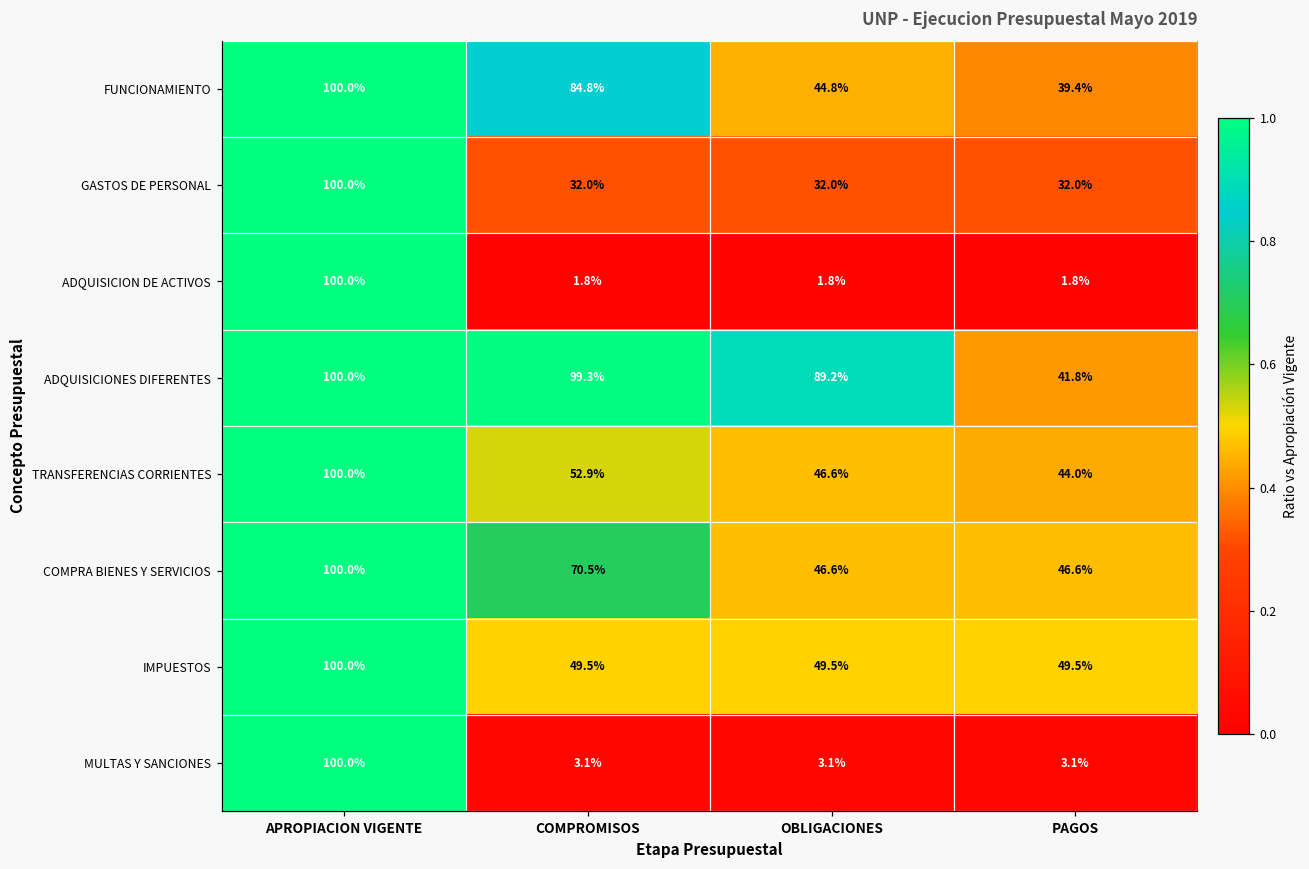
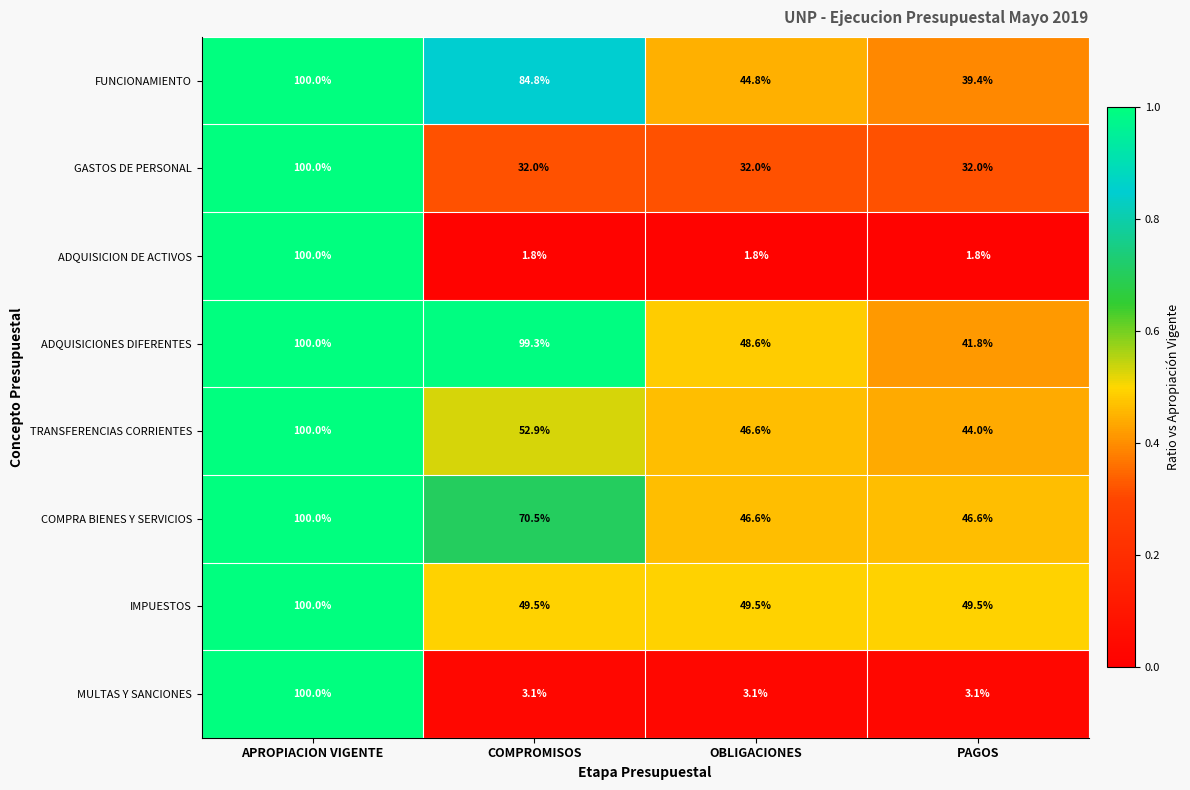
ADQUISICIONES DIFERENTES, OBLIGACIONES: 89.2% -> 48.6%
